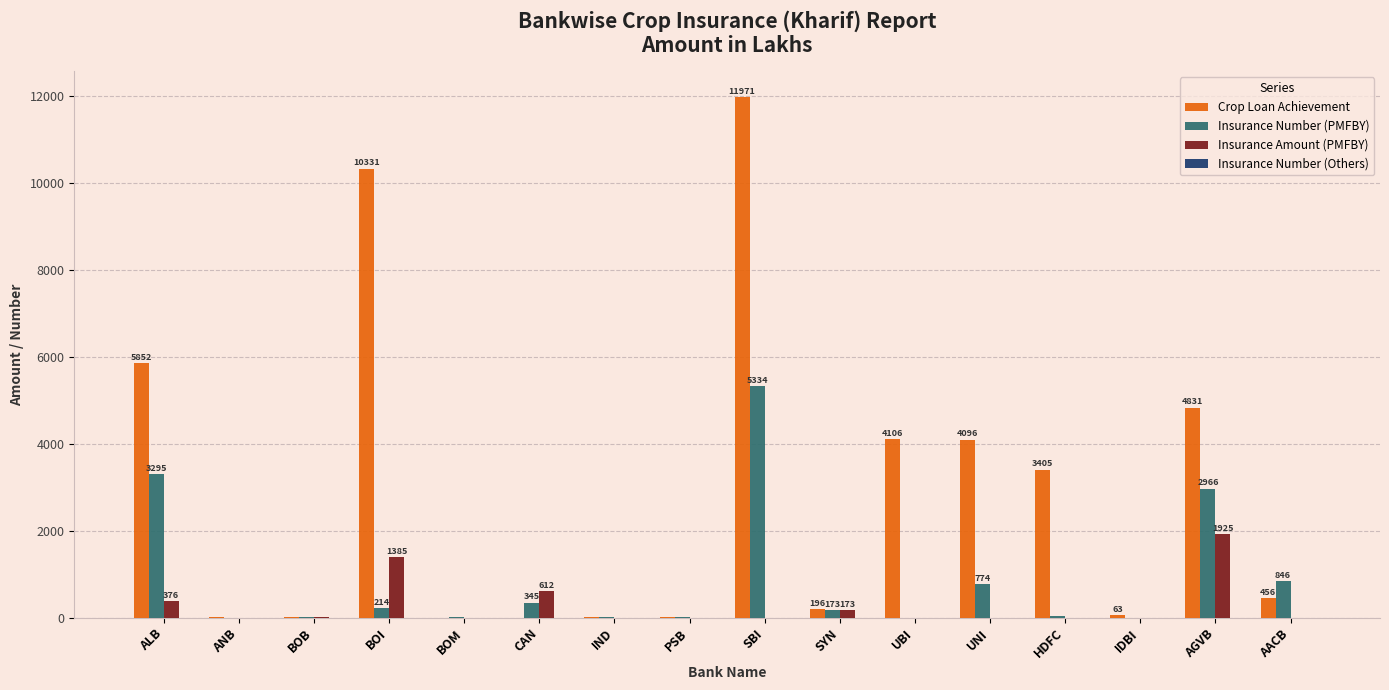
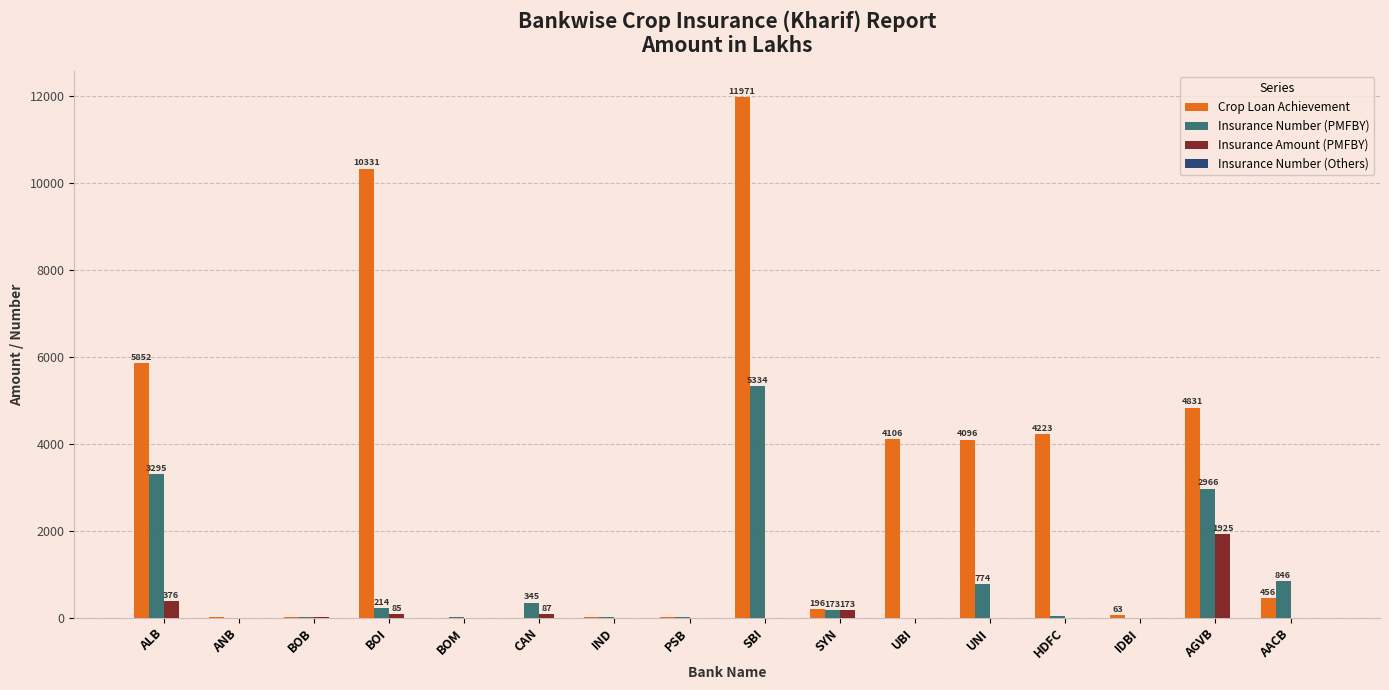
Insurance Amount (PMFBY), BOI: 1385 -> 85
Insurance Amount (PMFBY), CAN: 612 -> 87
Crop Loan Achievement, HDFC: 3405 -> 4223
